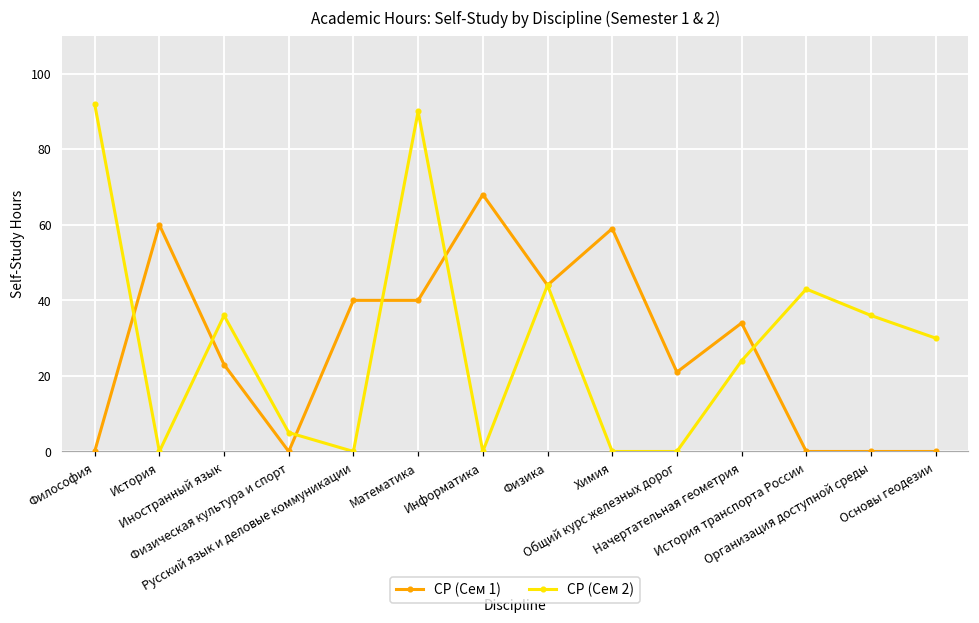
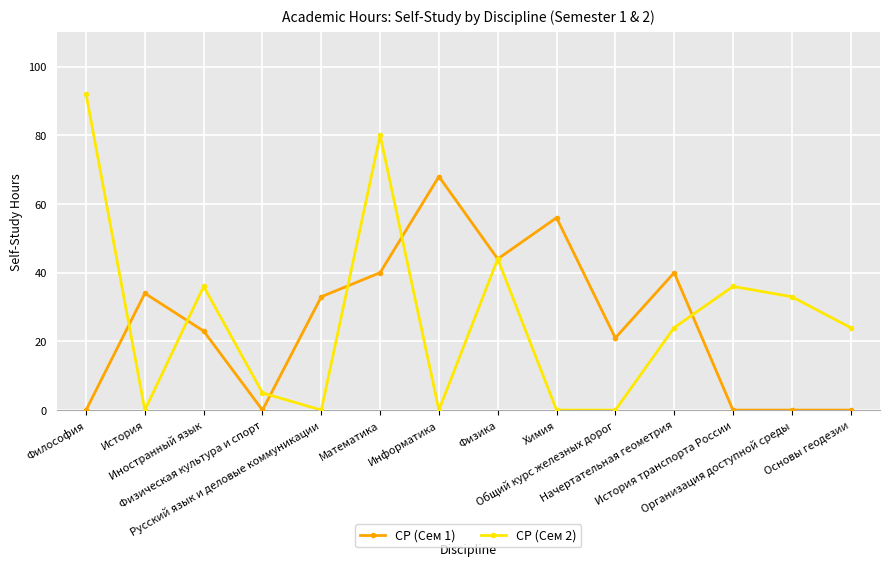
СР (Сем 1), История: 60 -> 34
СР (Сем 1), Русский язык и деловые коммуникации: 40 -> 33
СР (Сем 2), Математика: 90 -> 80
СР (Сем 1), Химия: 59 -> 56
СР (Сем 1), Начертательная геометрия: 34 -> 40
СР (Сем 2), История транспорта России: 43 -> 36
СР (Сем 2), Организация доступной среды: 36 -> 33
СР (Сем 2), Основы геодезии: 30 -> 24
